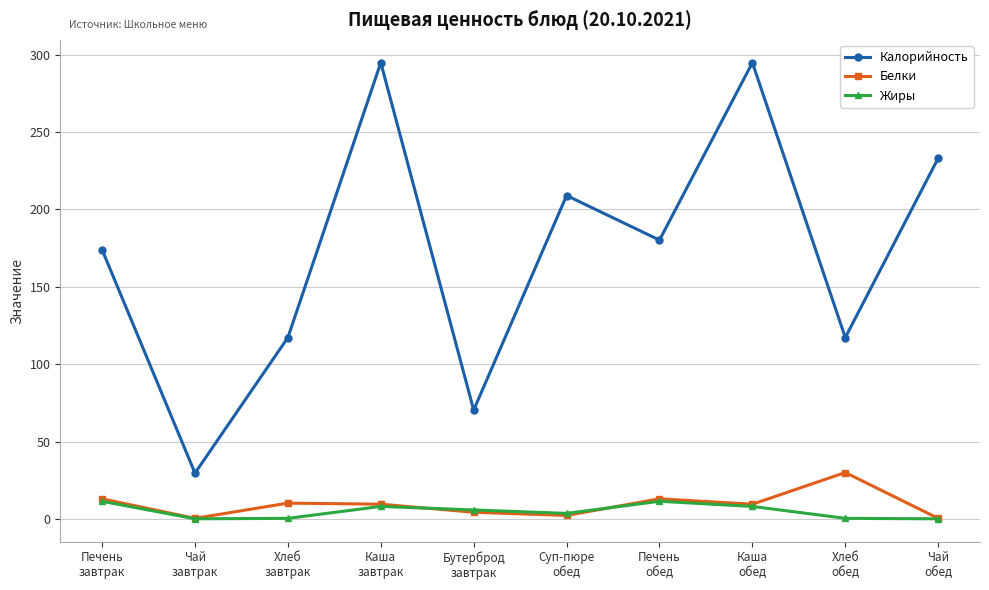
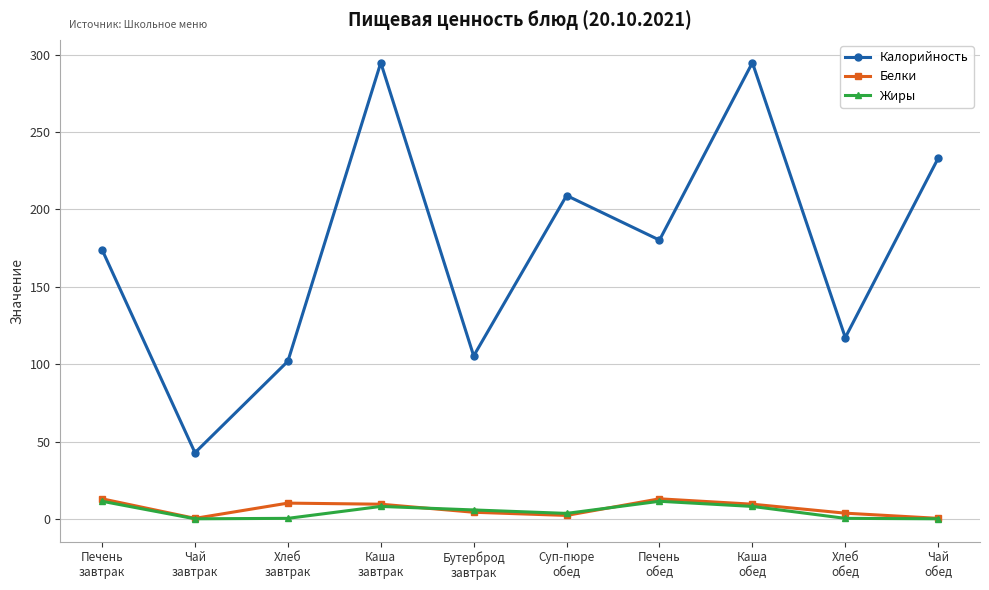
Калорийность, Чай завтрак: 30 -> 43
Калорийность, Хлеб завтрак: 117 -> 102
Калорийность, Бутерброд завтрак: 70 -> 105
Белки, Хлеб обед: 30 -> 4
